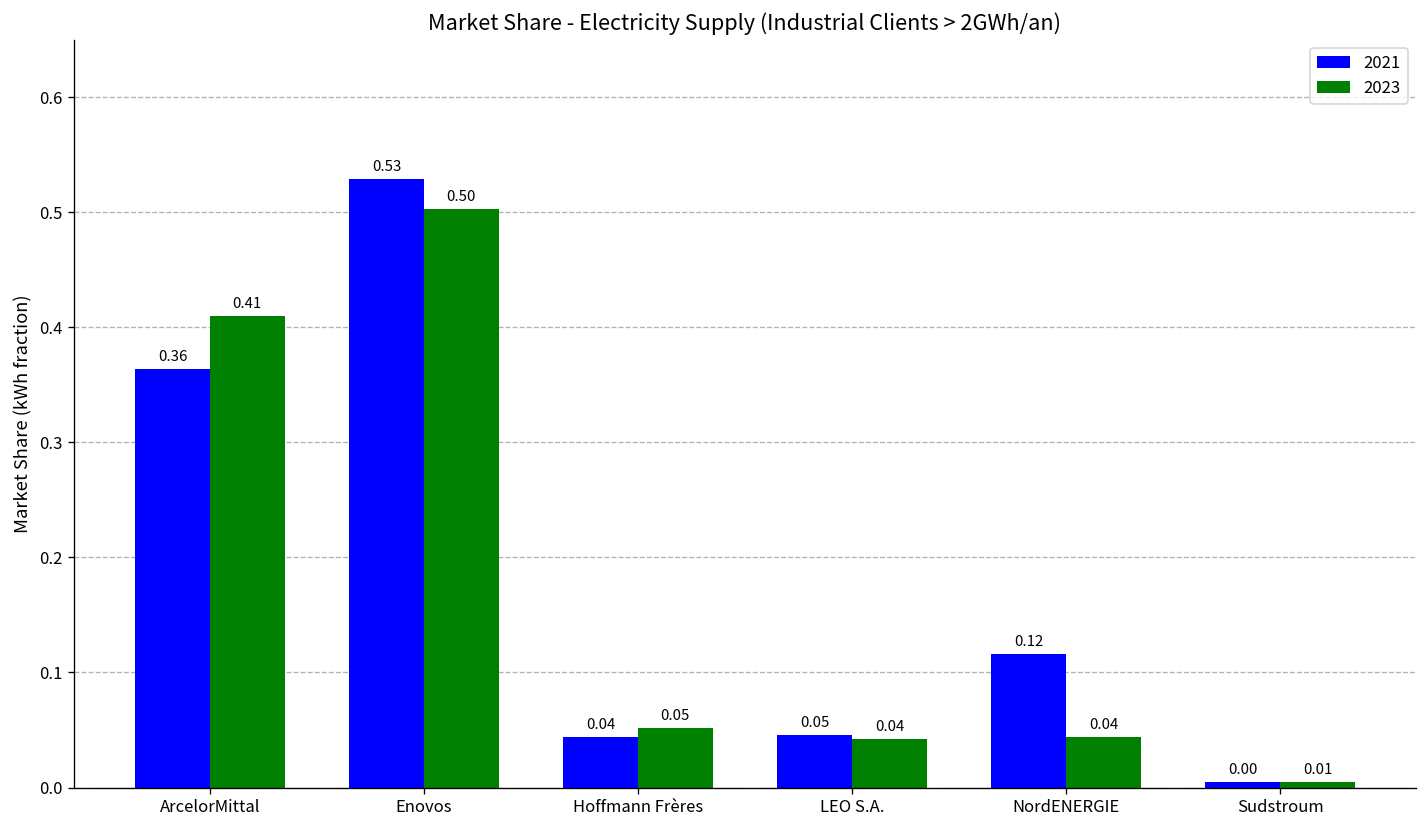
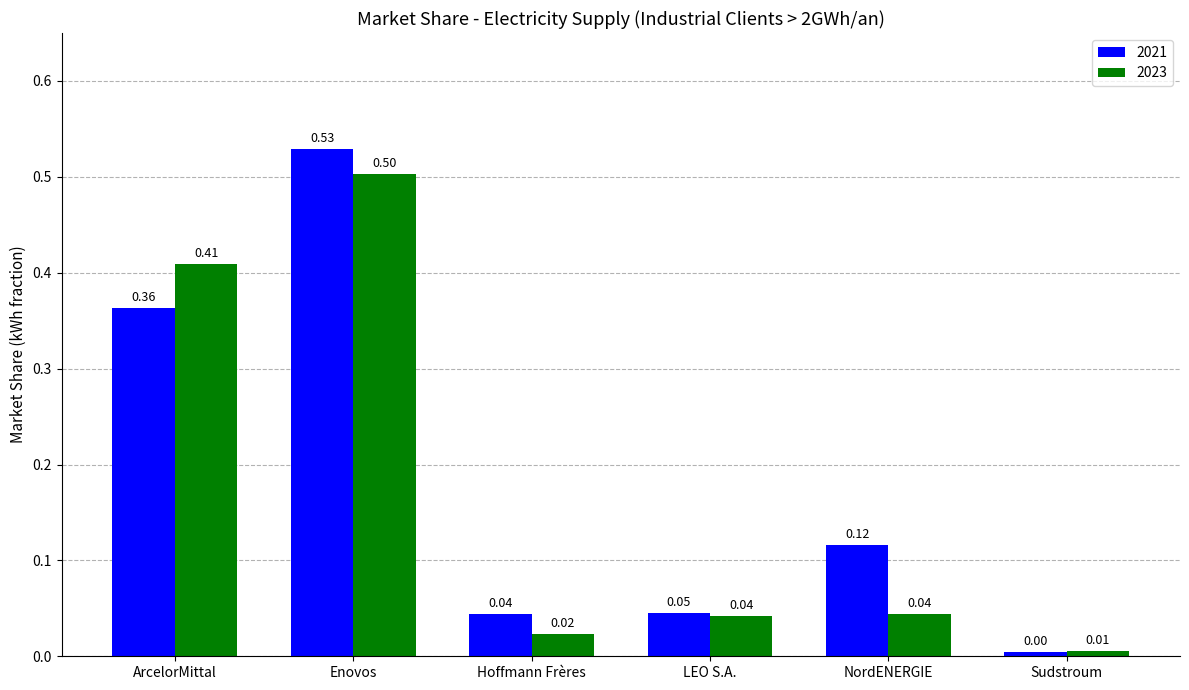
2023, Hoffmann Frères: 0.05 -> 0.02
